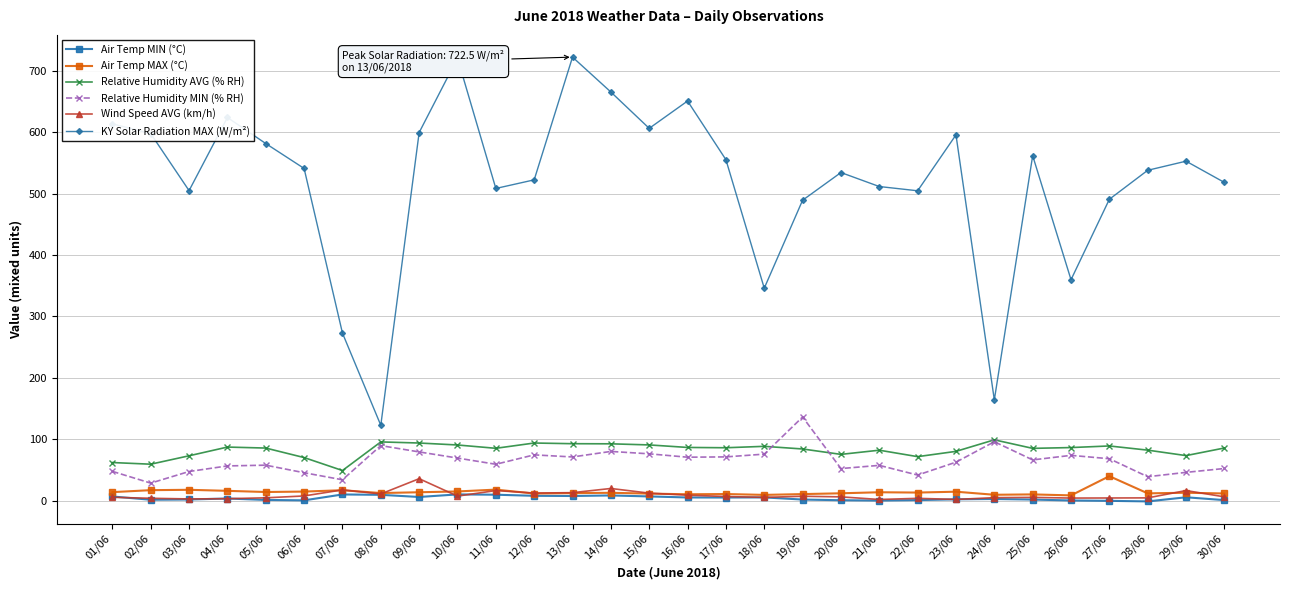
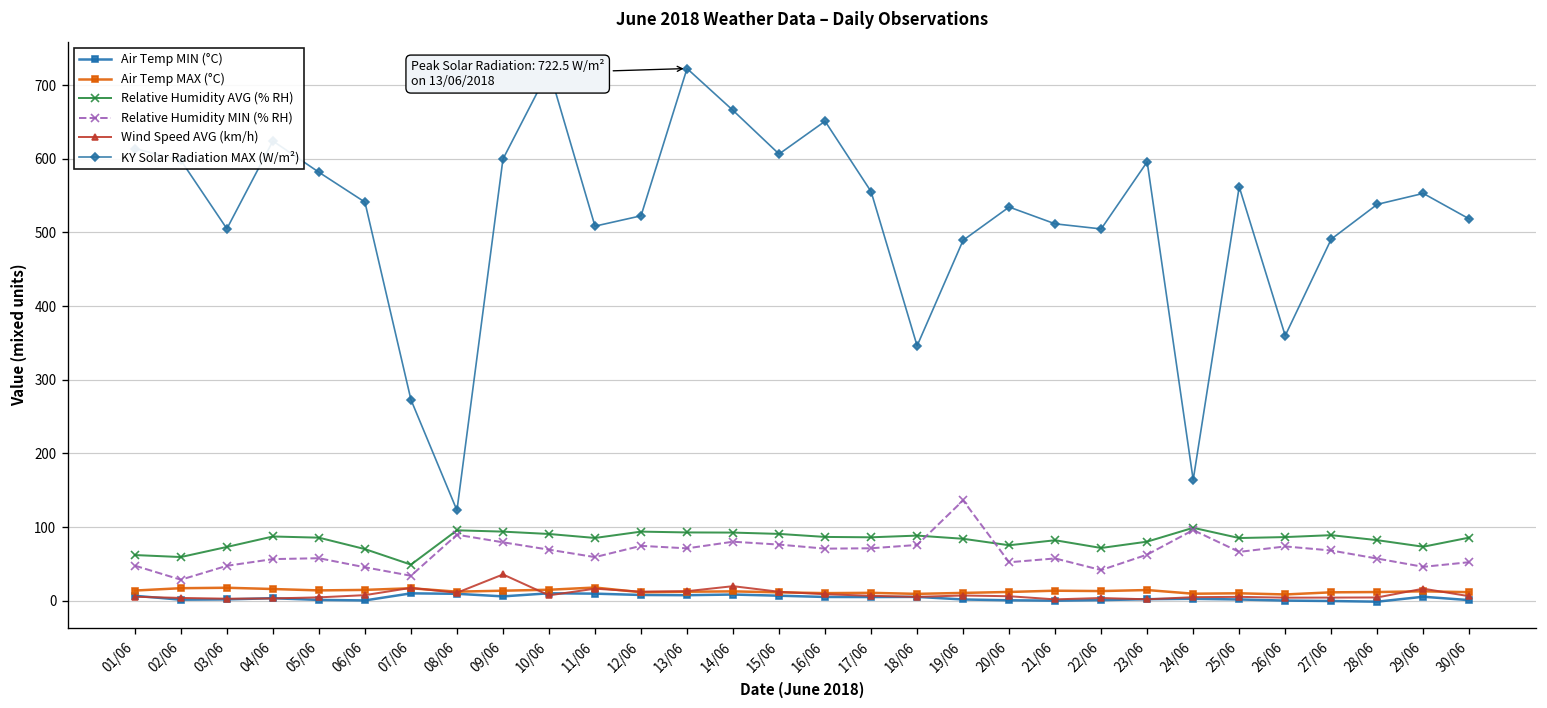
Air Temp MAX (°C), 27/06: 40 -> 10
Relative Humidity MIN (% RH), 28/06: 40 -> 60
